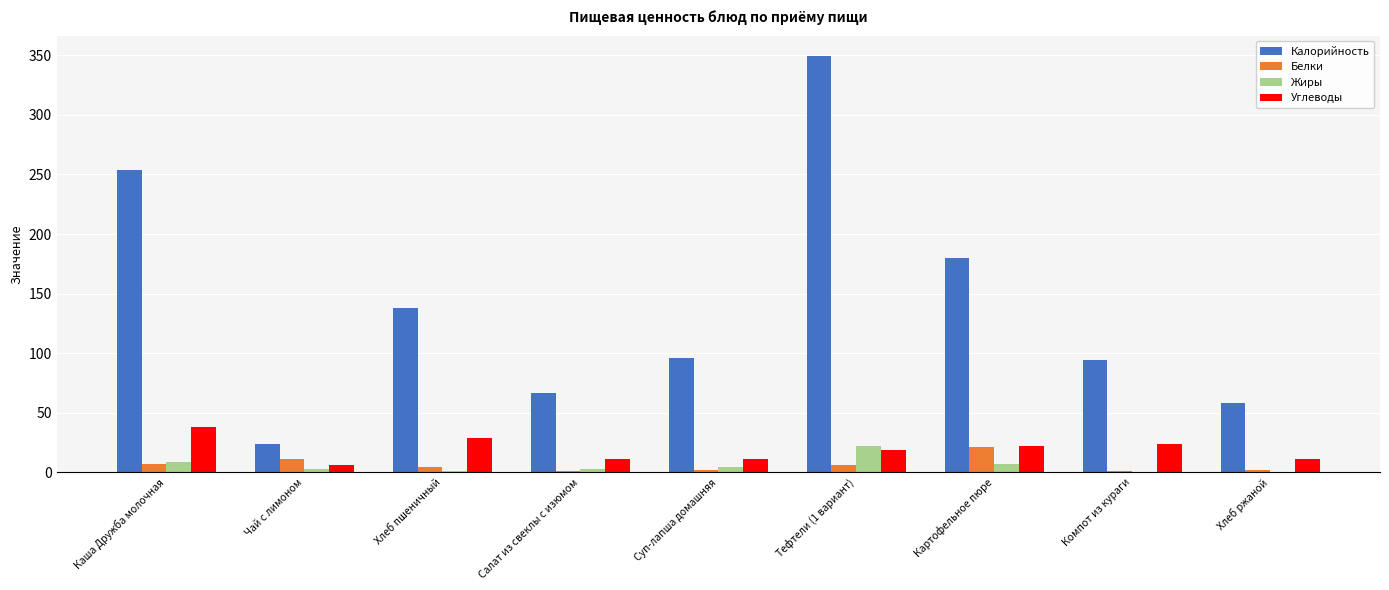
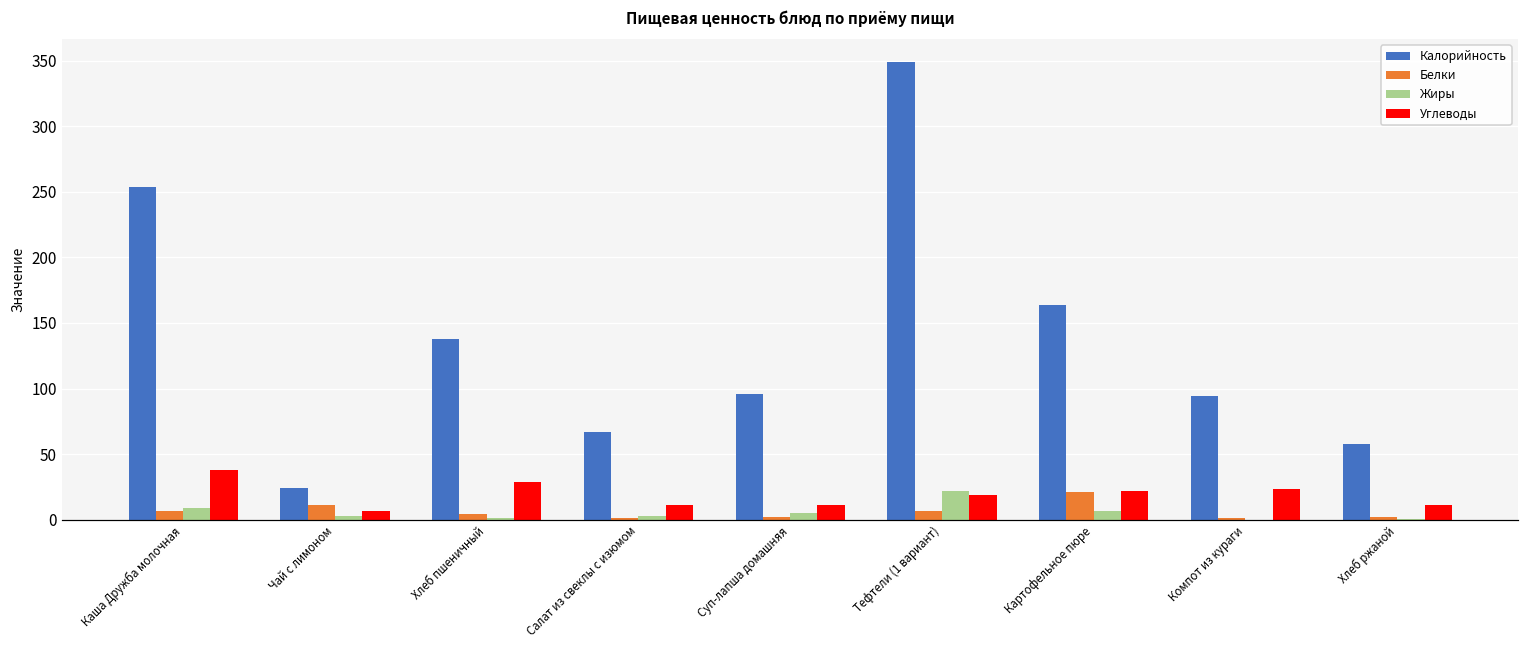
Калорийность, Картофельное пюре: 180 -> 164
